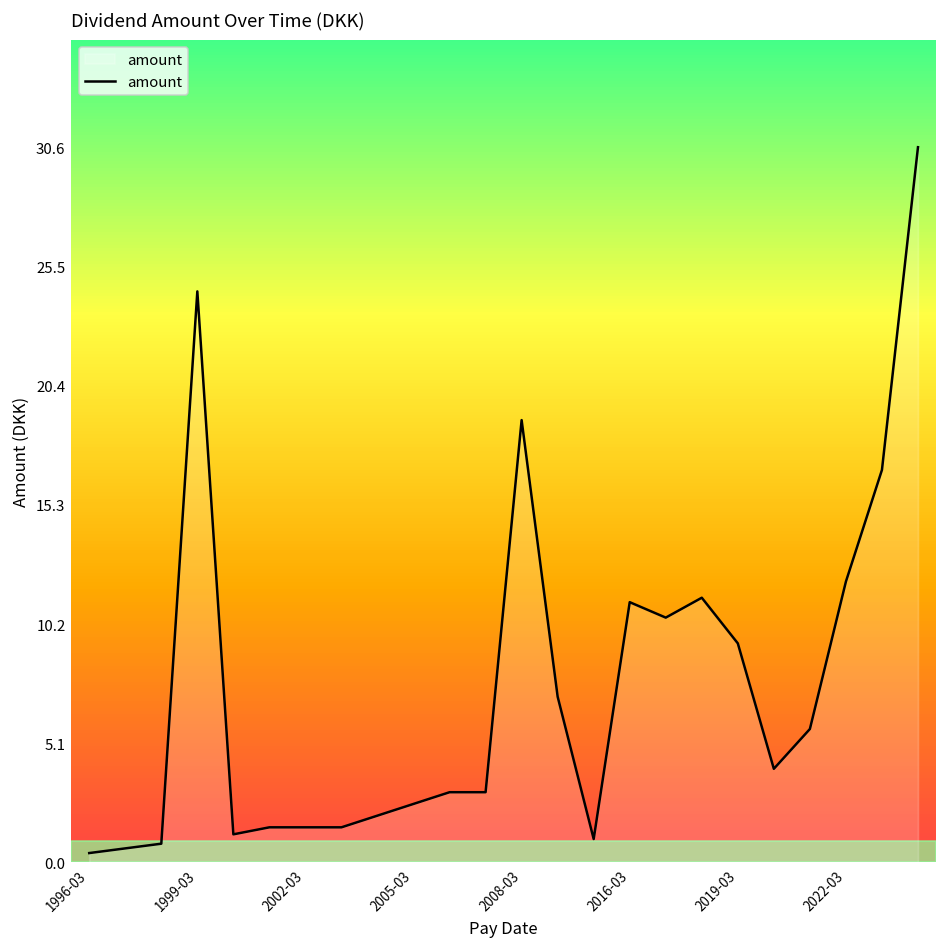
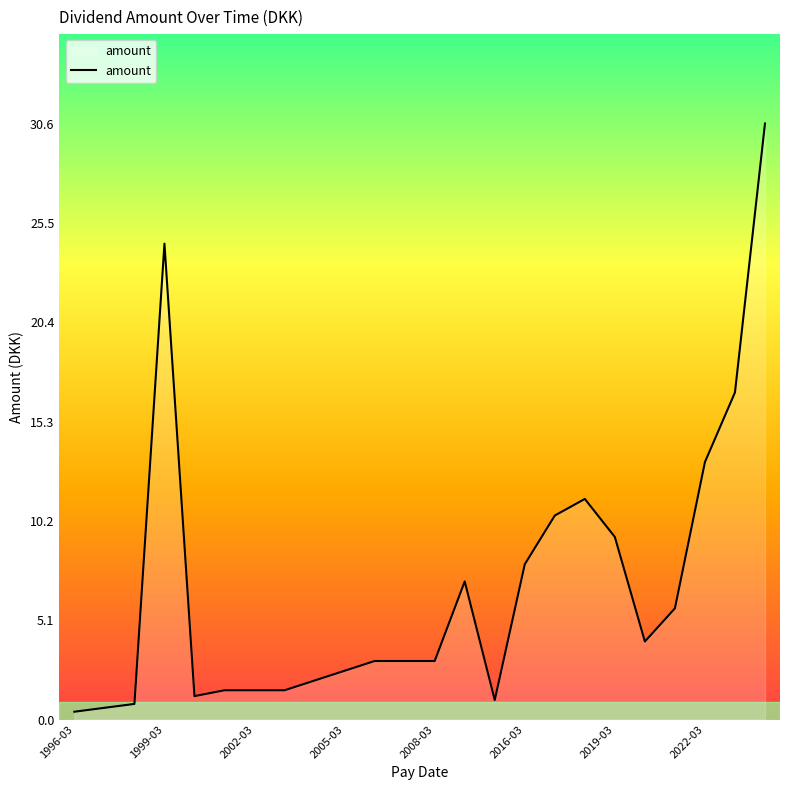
2008-03: 18.9 -> 3.0
2016-03: 11.1 -> 8.0
2022-03: 12.0 -> 13.2
